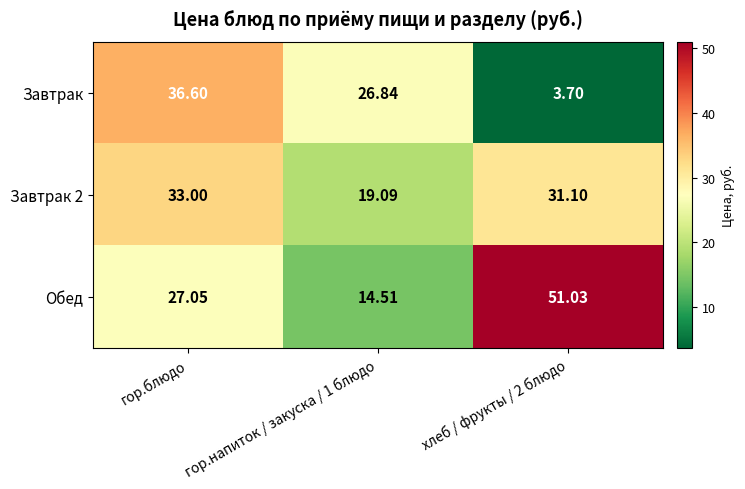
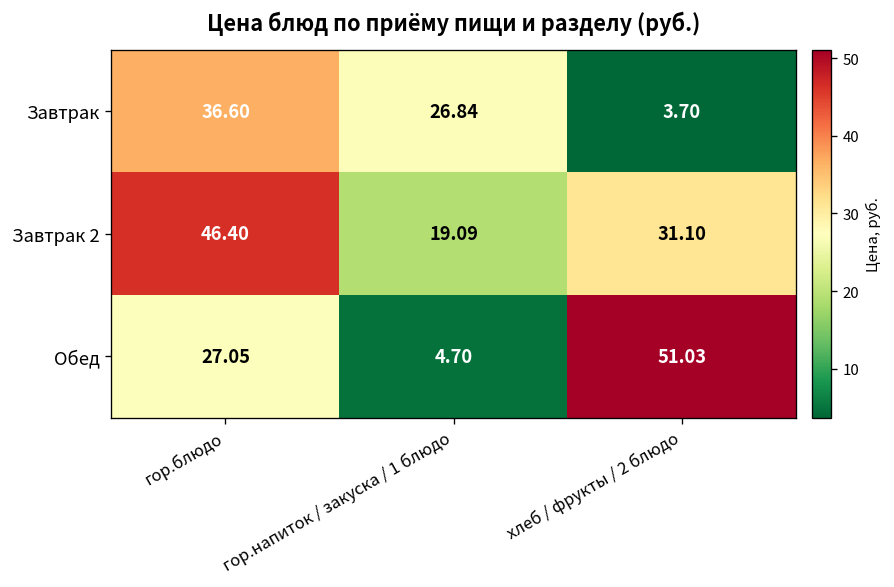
Завтрак 2, гор.блюдо: 33.00 -> 46.40
Обед, гор.напиток / закуска / 1 блюдо: 14.51 -> 4.70
